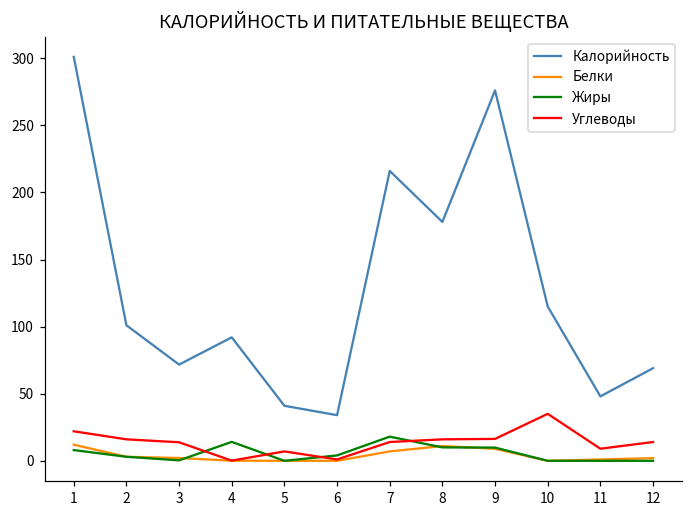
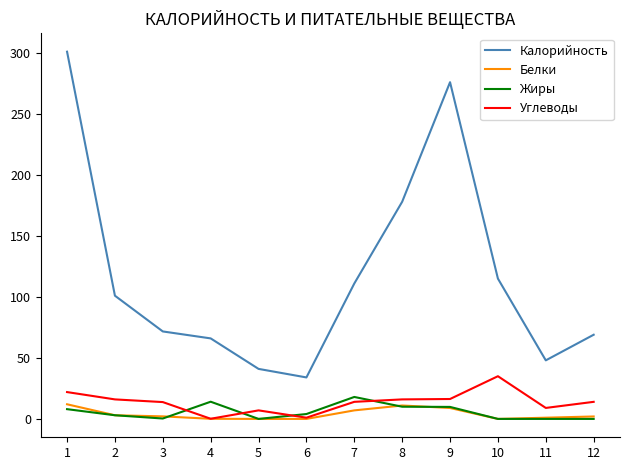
Калорийность, 4: 92 -> 66
Калорийность, 7: 216 -> 111
